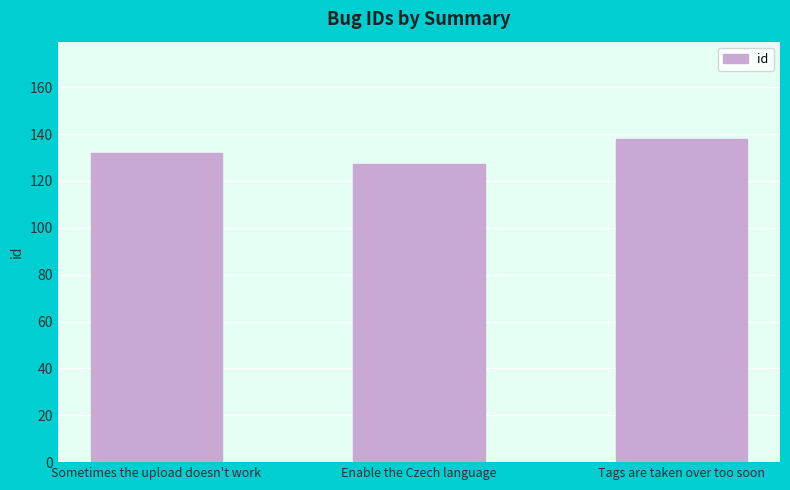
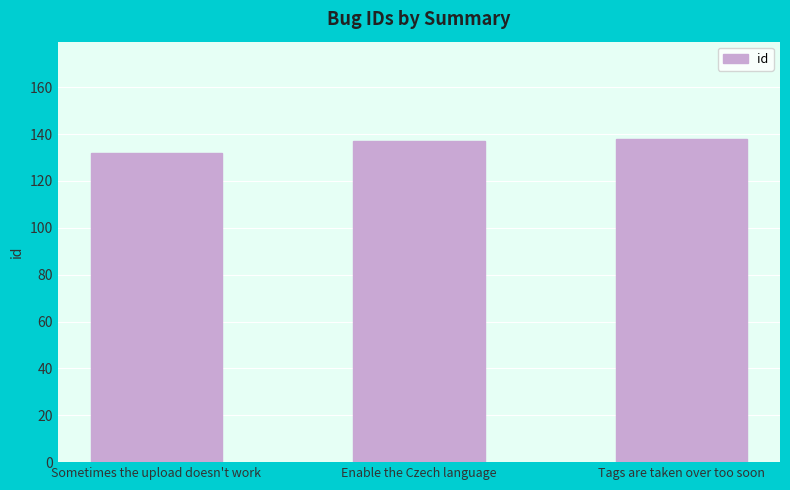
Enable the Czech language: 127 -> 137
